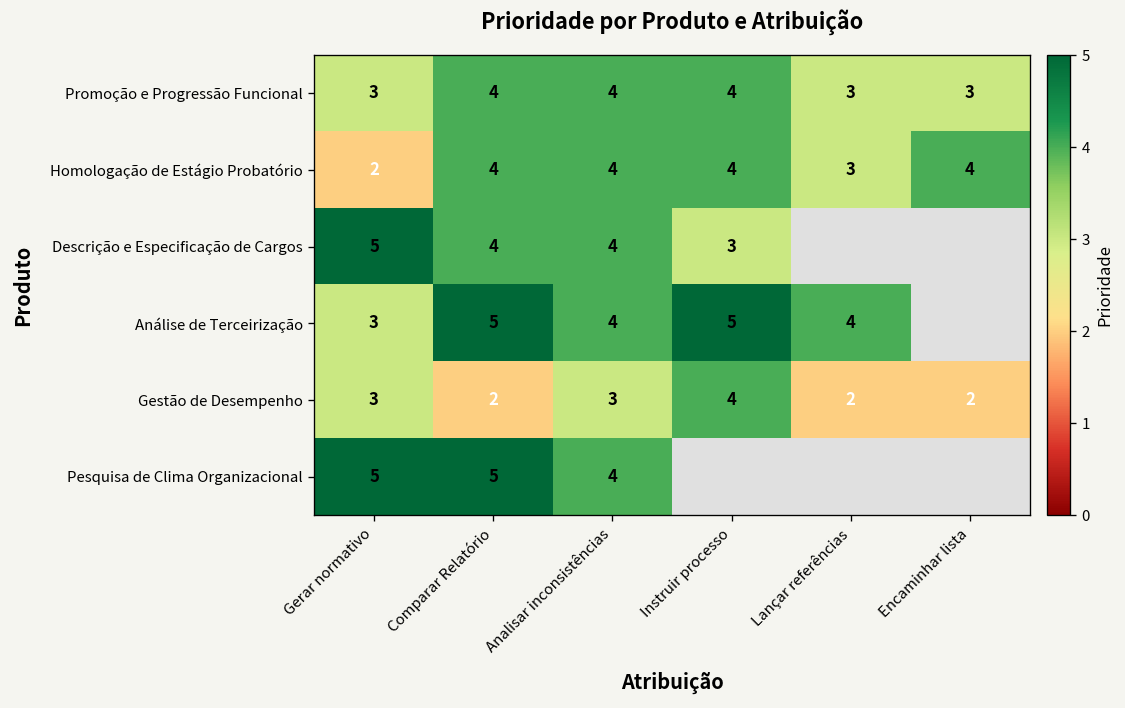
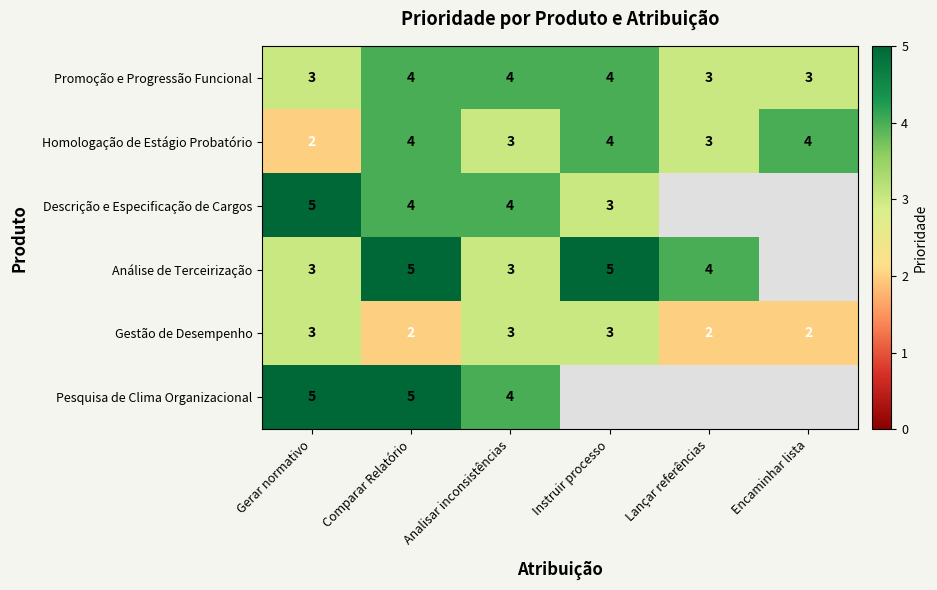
Homologação de Estágio Probatório, Analisar inconsistências: 4 -> 3
Análise de Terceirização, Analisar inconsistências: 4 -> 3
Gestão de Desempenho, Instruir processo: 4 -> 3
